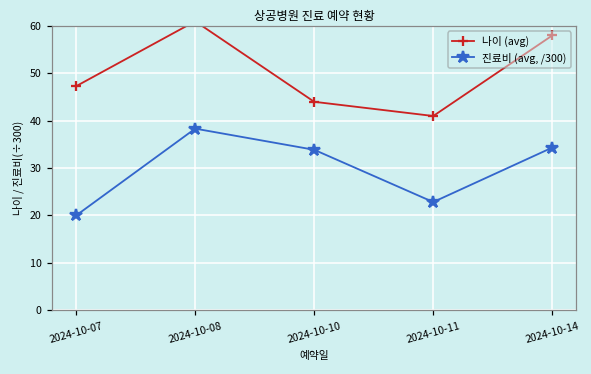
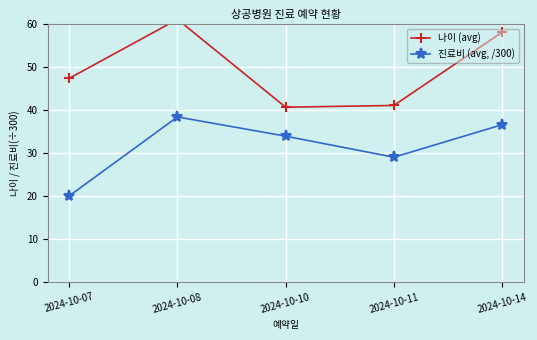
나이 (avg), 2024-10-10: 44 -> 41
진료비 (avg, /300), 2024-10-11: 23 -> 29
진료비 (avg, /300), 2024-10-14: 34 -> 37
